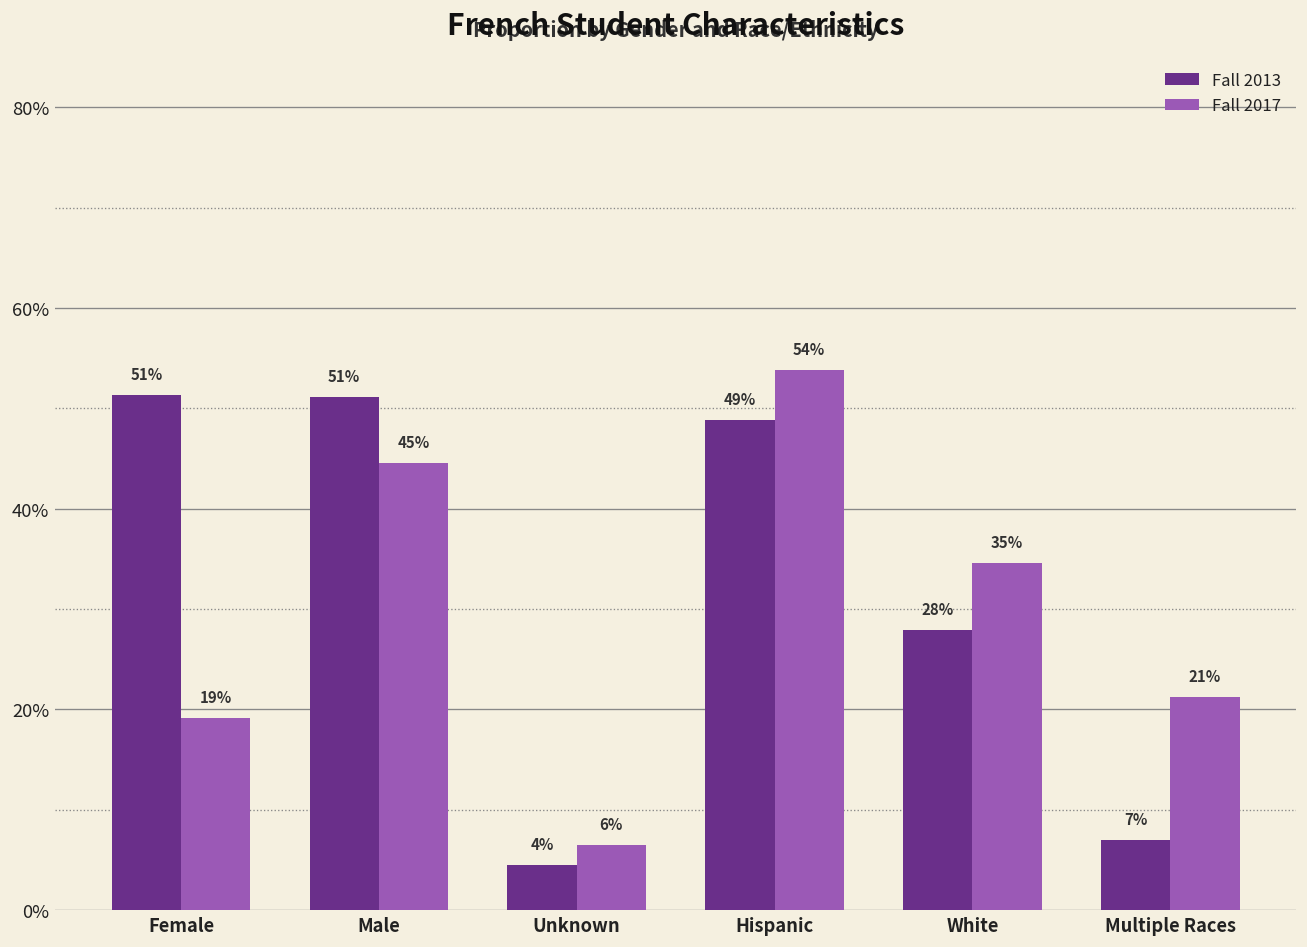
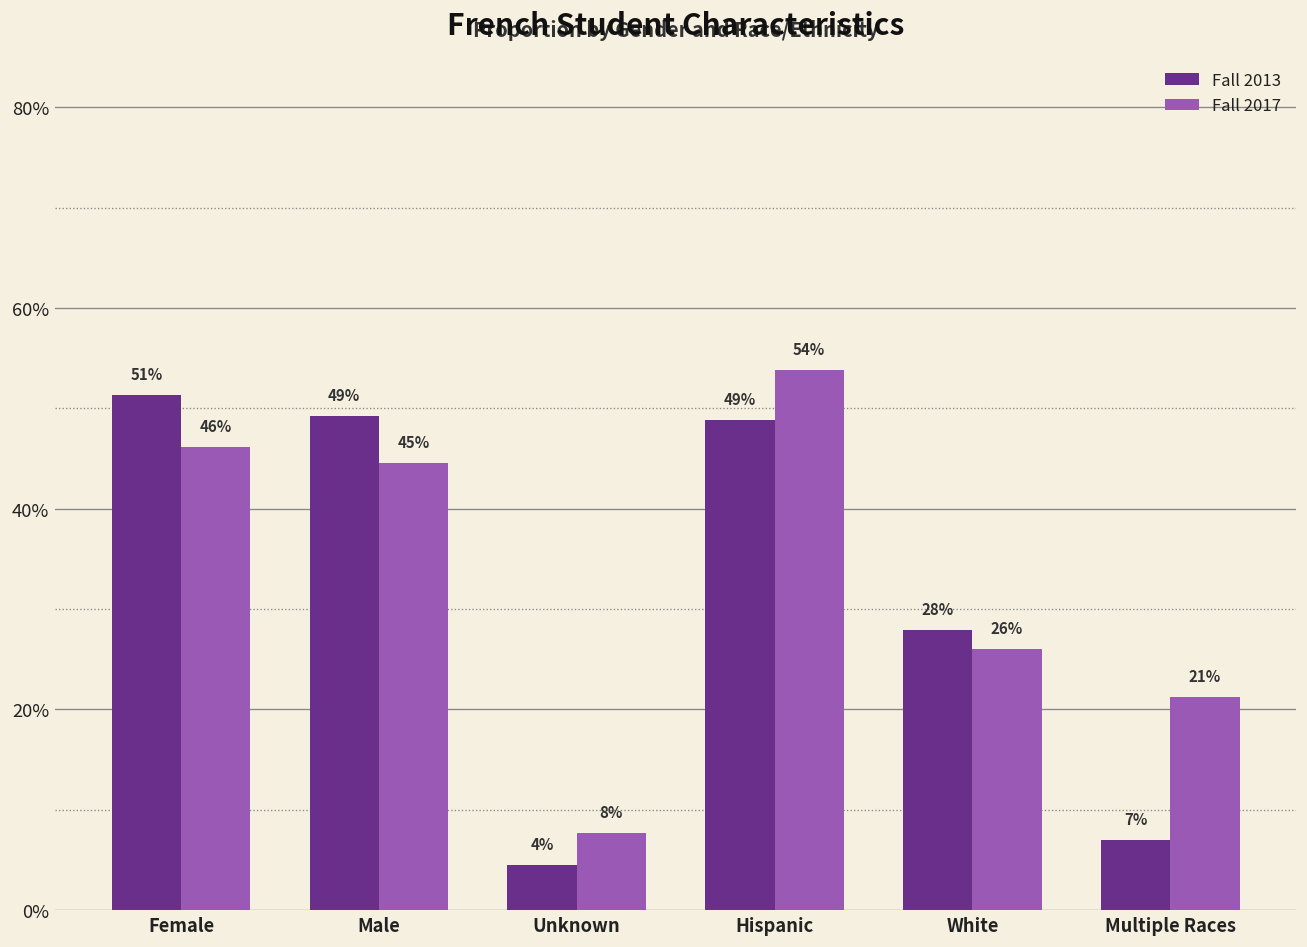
Fall 2017, Female: 19% -> 46%
Fall 2013, Male: 51% -> 49%
Fall 2017, Unknown: 6% -> 8%
Fall 2017, White: 35% -> 26%
